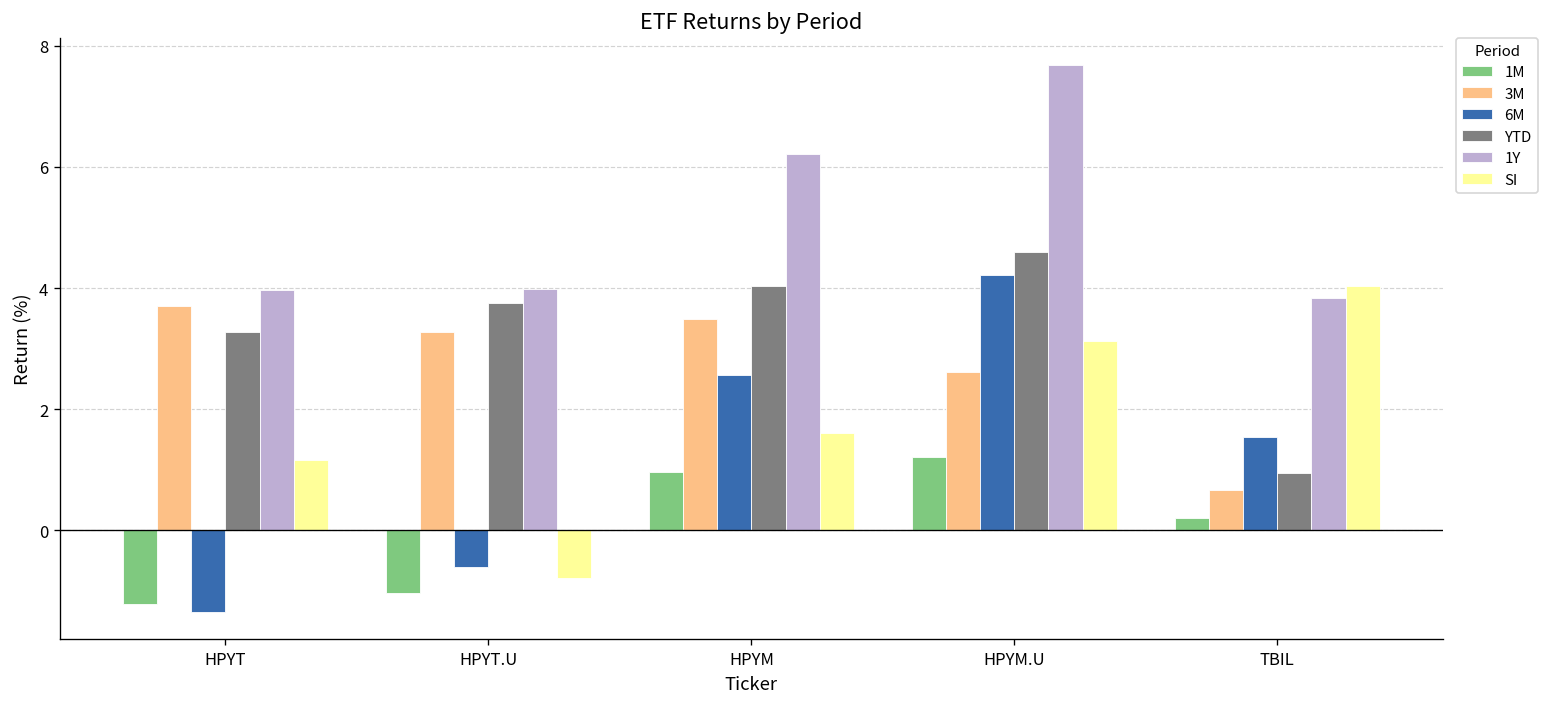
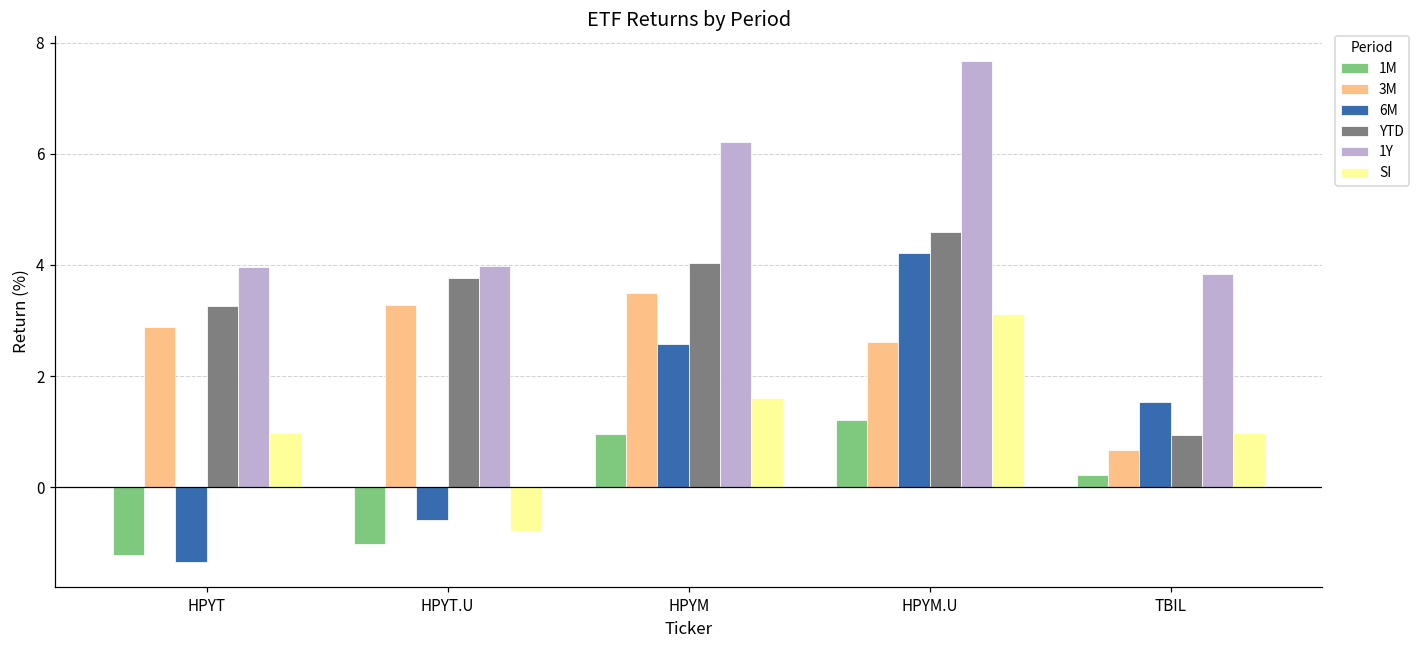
3M, HPYT: 3.7 -> 2.9
SI, HPYT: 1.2 -> 1.0
SI, TBIL: 4.0 -> 1.0
